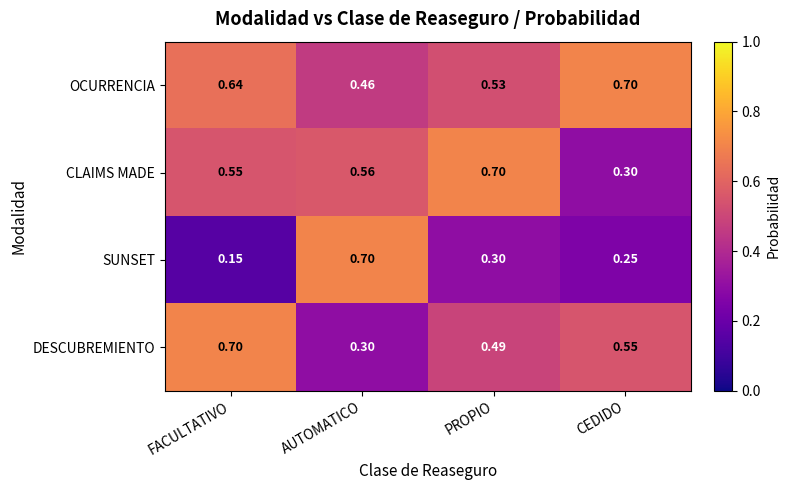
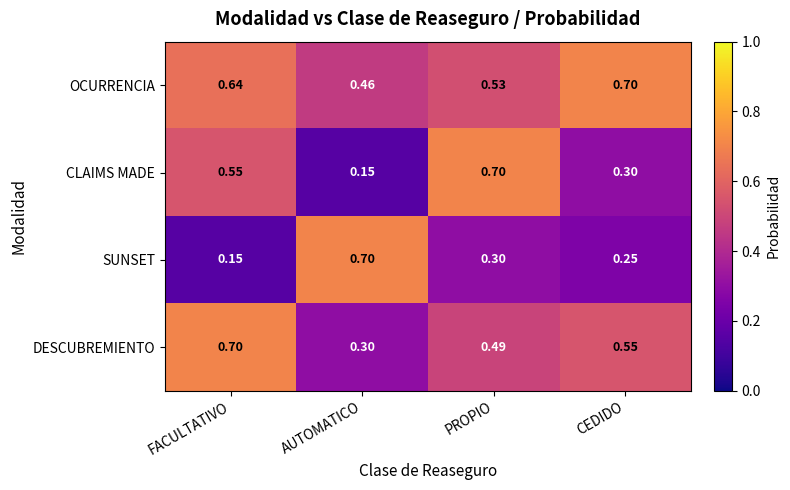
CLAIMS MADE, AUTOMATICO: 0.56 -> 0.15
